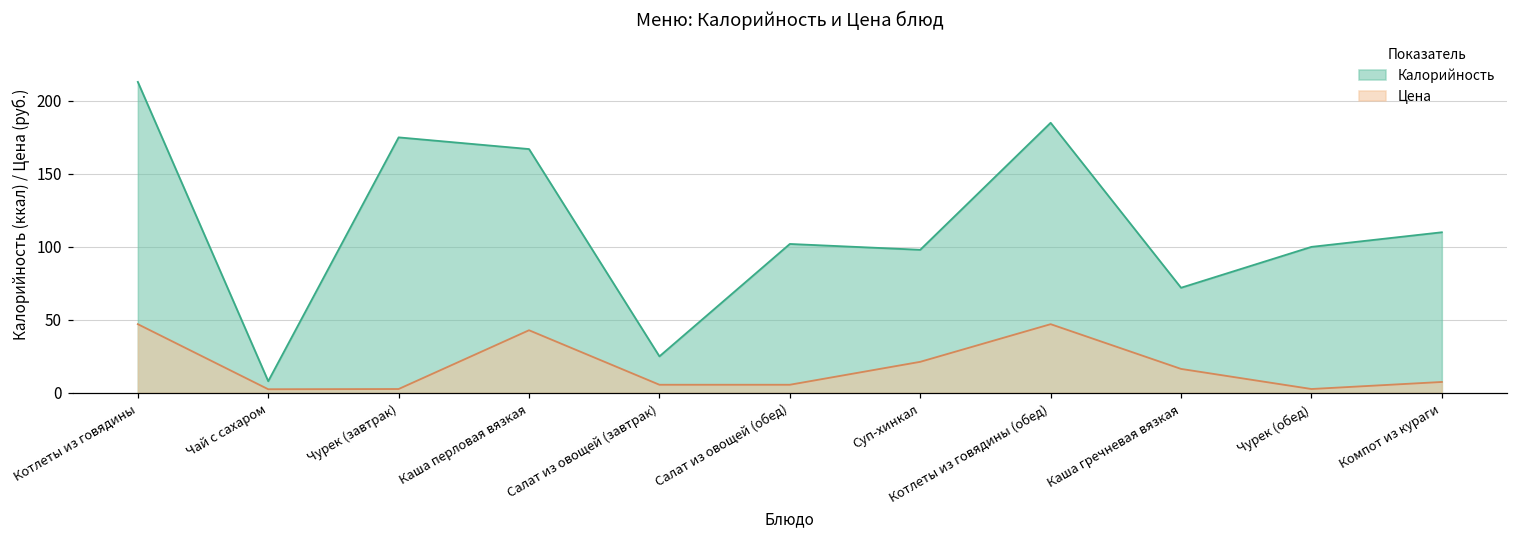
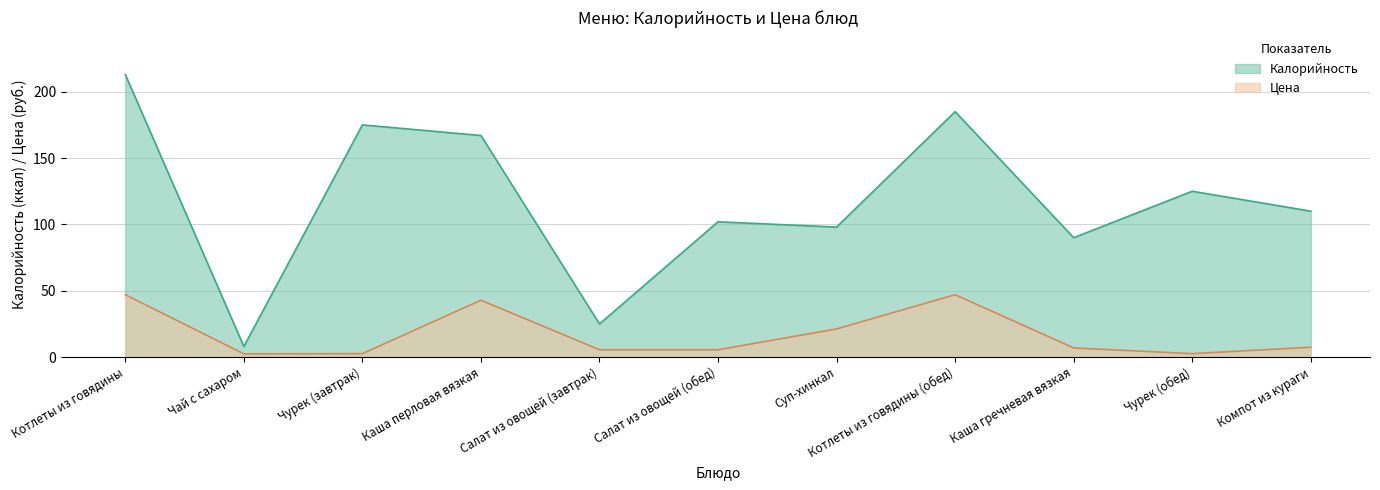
Калорийность, Каша гречневая вязкая: 72 -> 90
Цена, Каша гречневая вязкая: 16 -> 7
Калорийность, Чурек (обед): 100 -> 125
